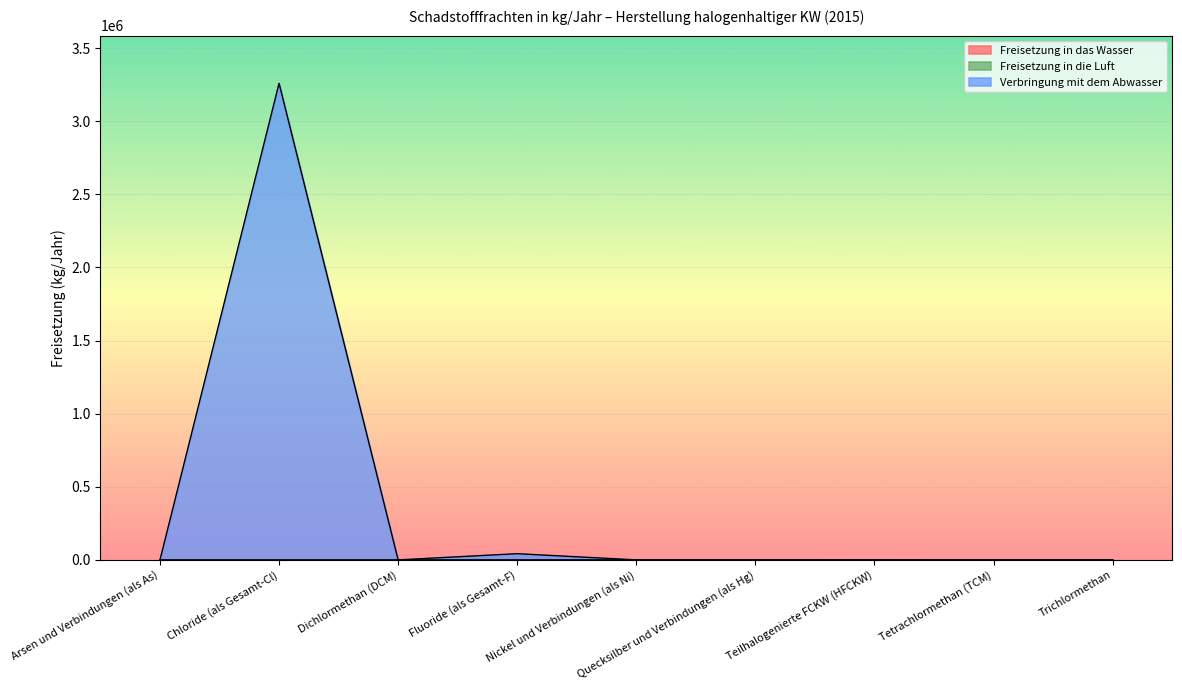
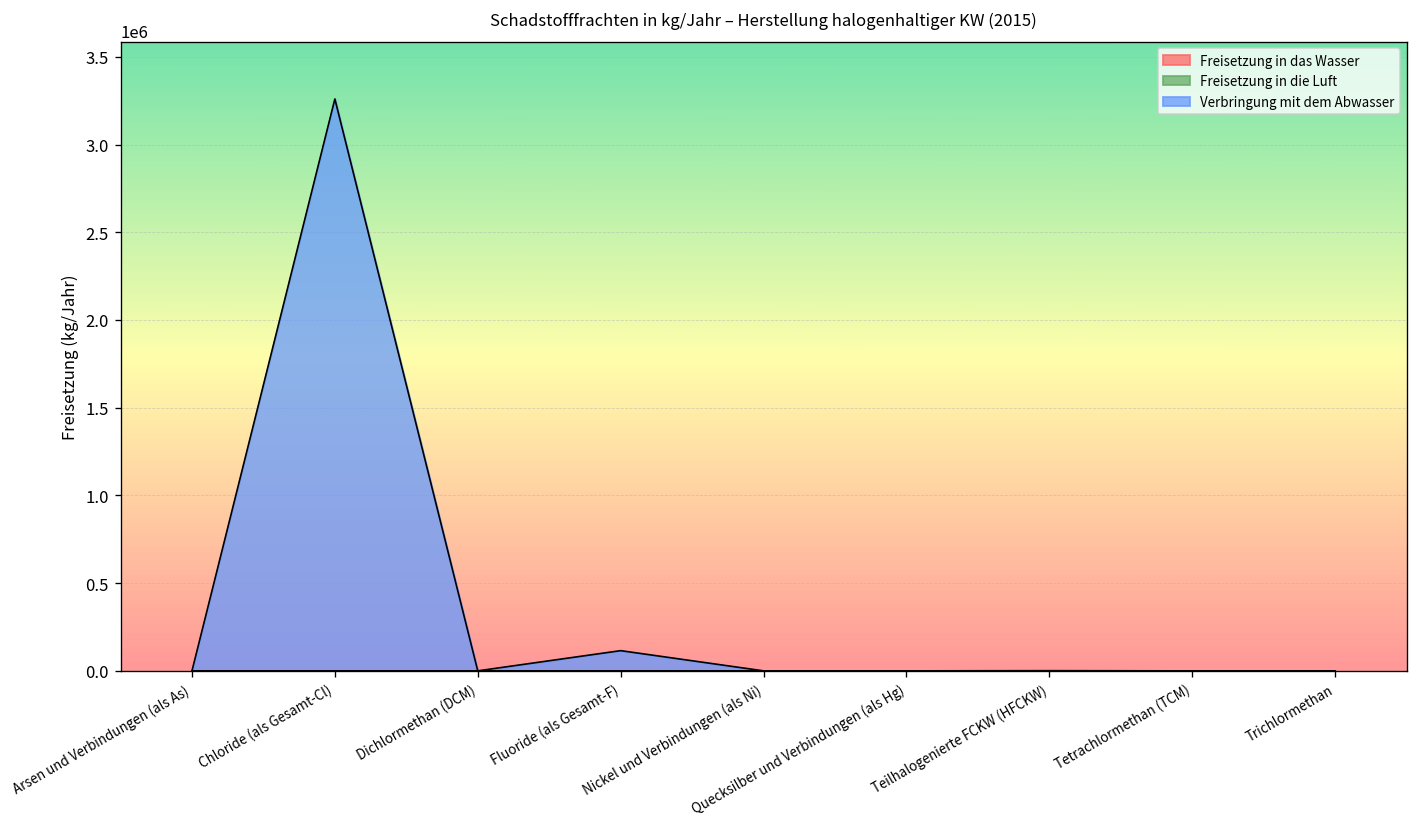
Verbringung mit dem Abwasser, Fluoride (als Gesamt-F): 40000 -> 120000
